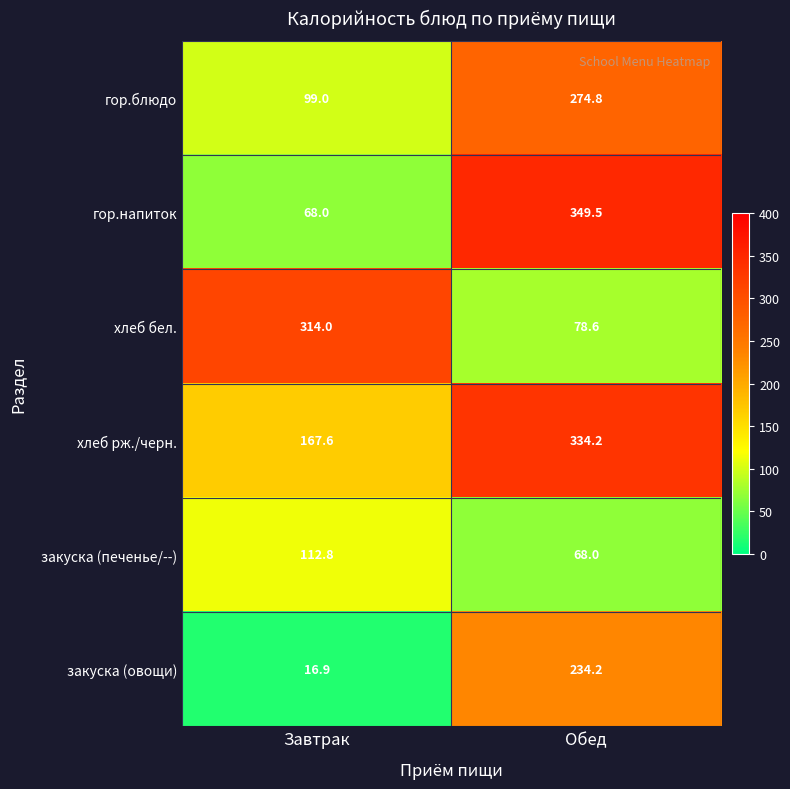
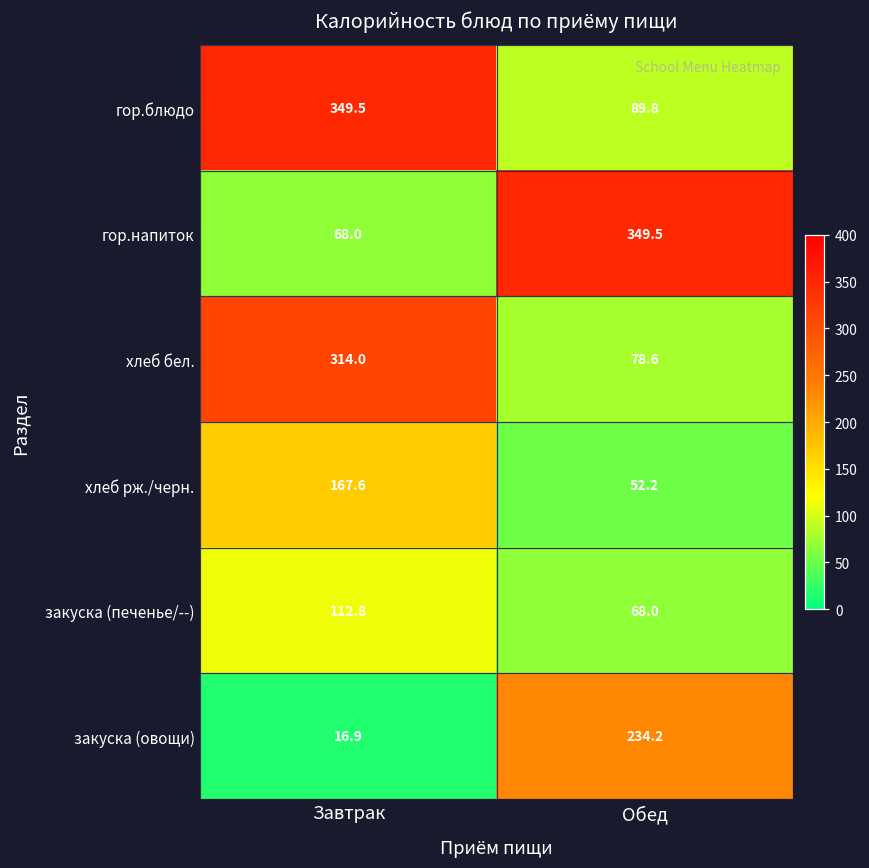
гор.блюдо, Завтрак: 99.0 -> 349.5
гор.блюдо, Обед: 274.8 -> 89.8
хлеб рж./черн., Обед: 334.2 -> 52.2
